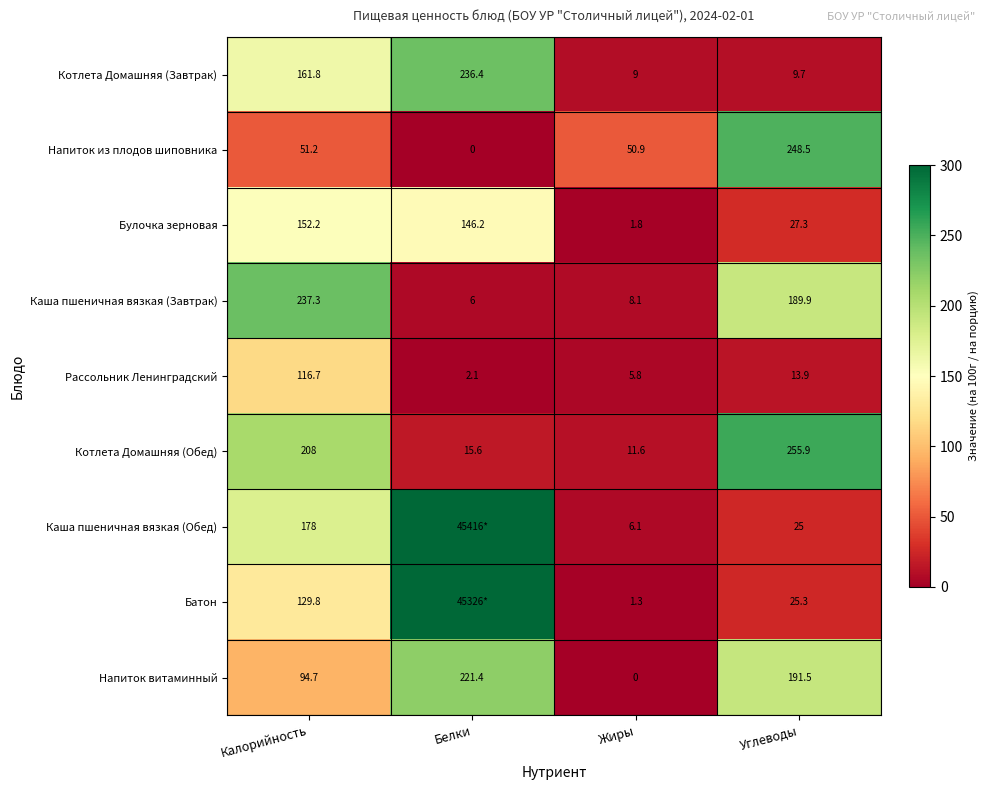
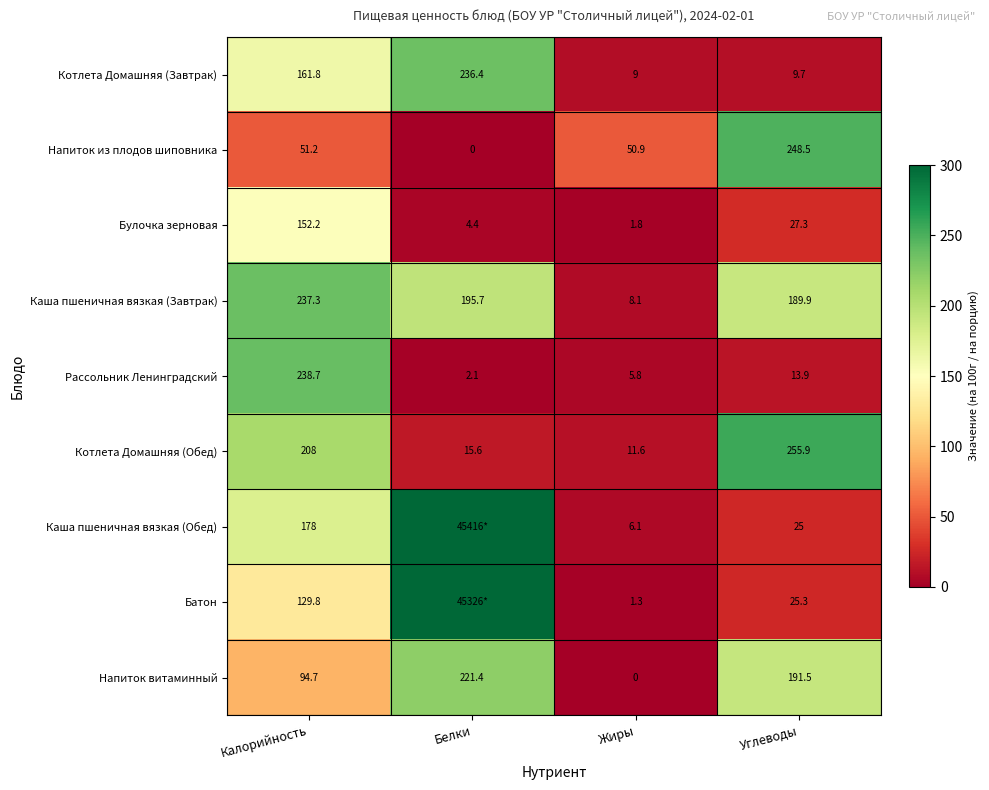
Булочка зерновая, Белки: 146.2 -> 4.4
Каша пшеничная вязкая (Завтрак), Белки: 6 -> 195.7
Рассольник Ленинградский, Калорийность: 116.7 -> 238.7
